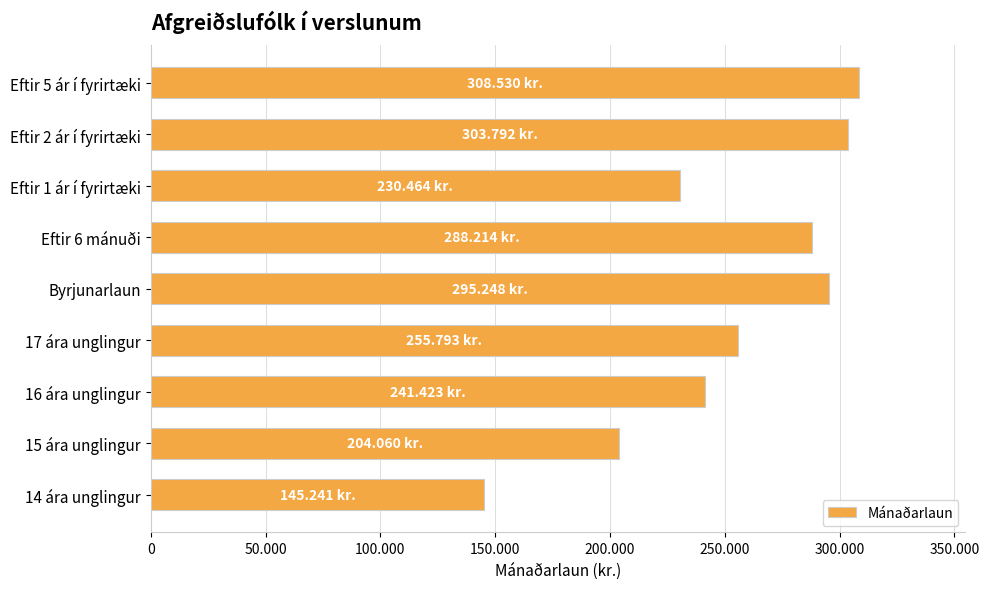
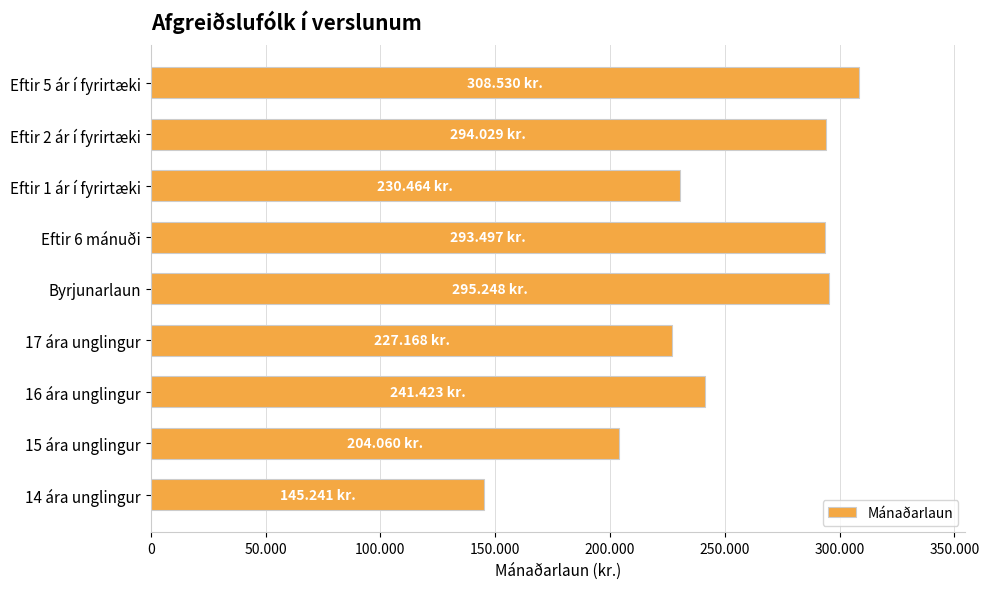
Eftir 2 ár í fyrirtæki: 303.792 -> 294.029
Eftir 6 mánuði: 288.214 -> 293.497
17 ára unglingur: 255.793 -> 227.168
